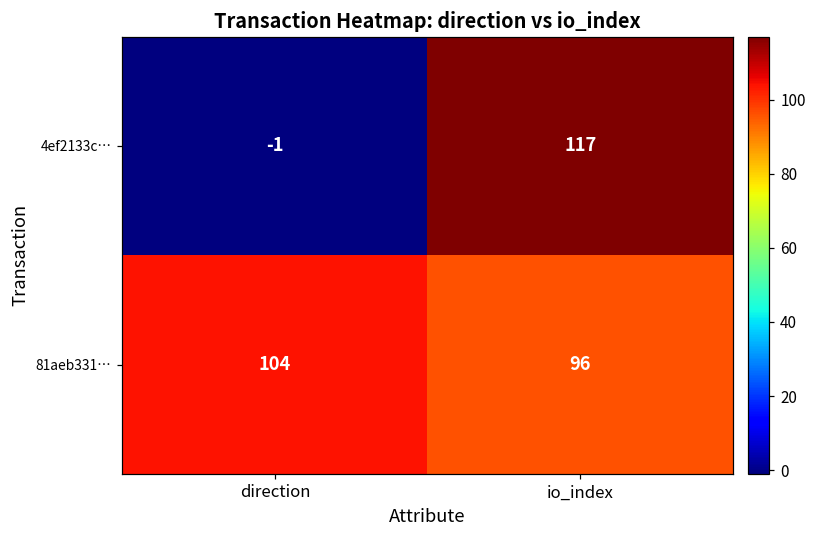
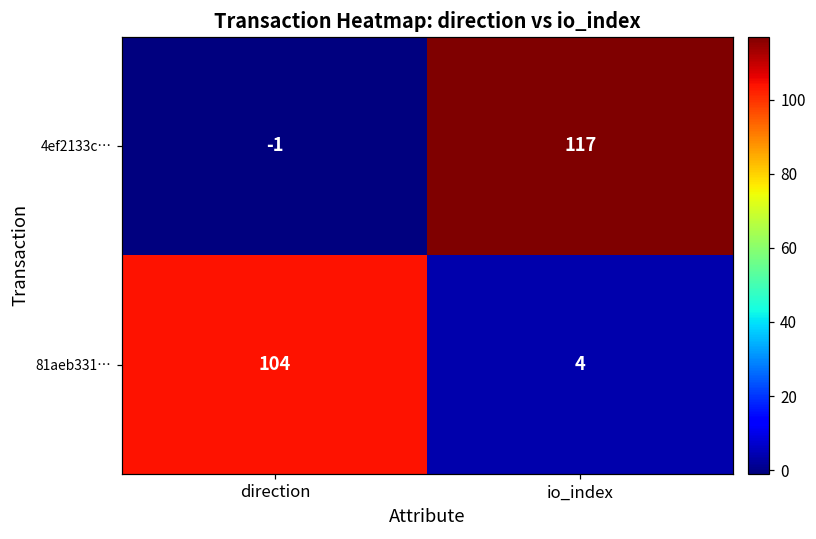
81aeb331…, io_index: 96 -> 4
